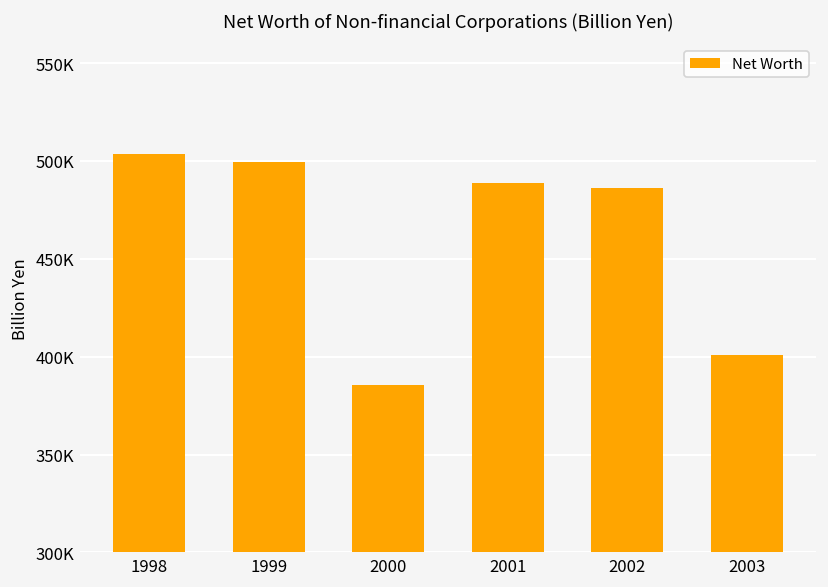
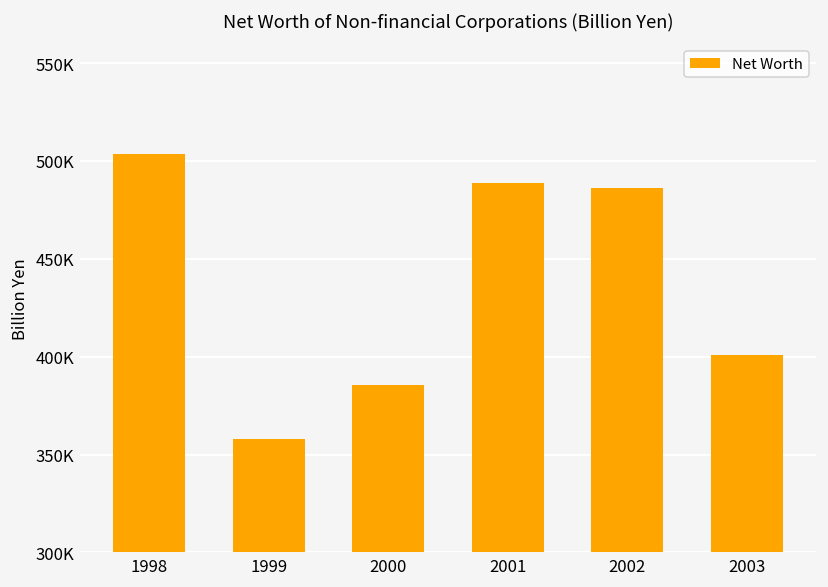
1999: 499000 -> 358000
